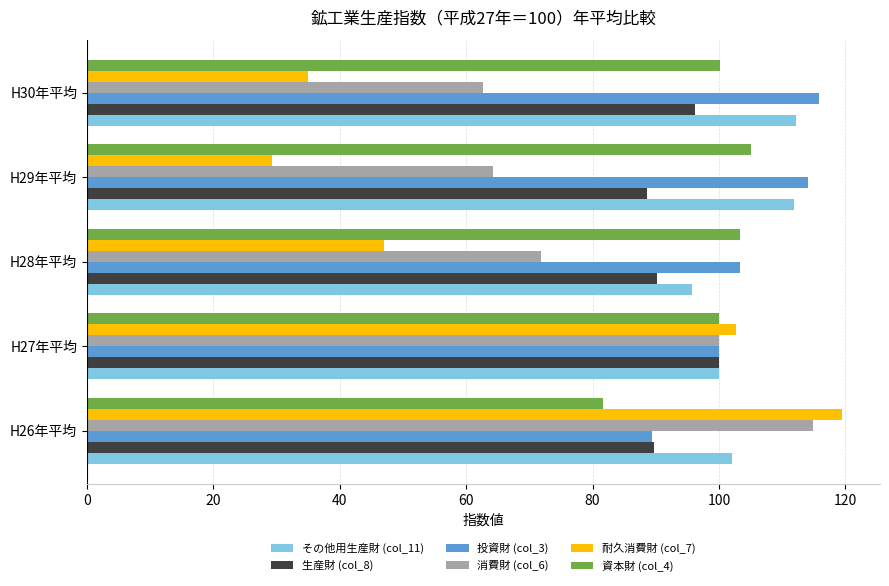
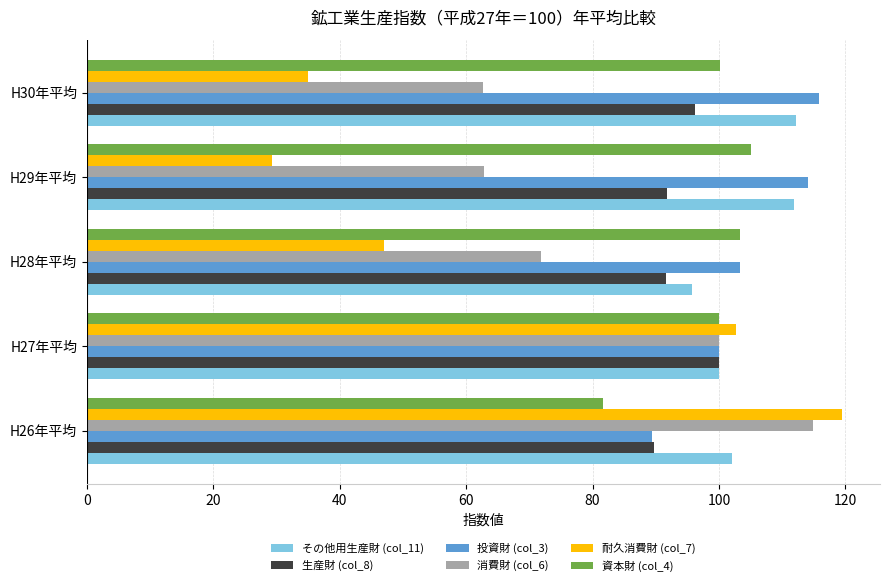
消費財 (col_6), H29年平均: 64 -> 63
生産財 (col_8), H29年平均: 89 -> 92
生産財 (col_8), H28年平均: 90 -> 92
